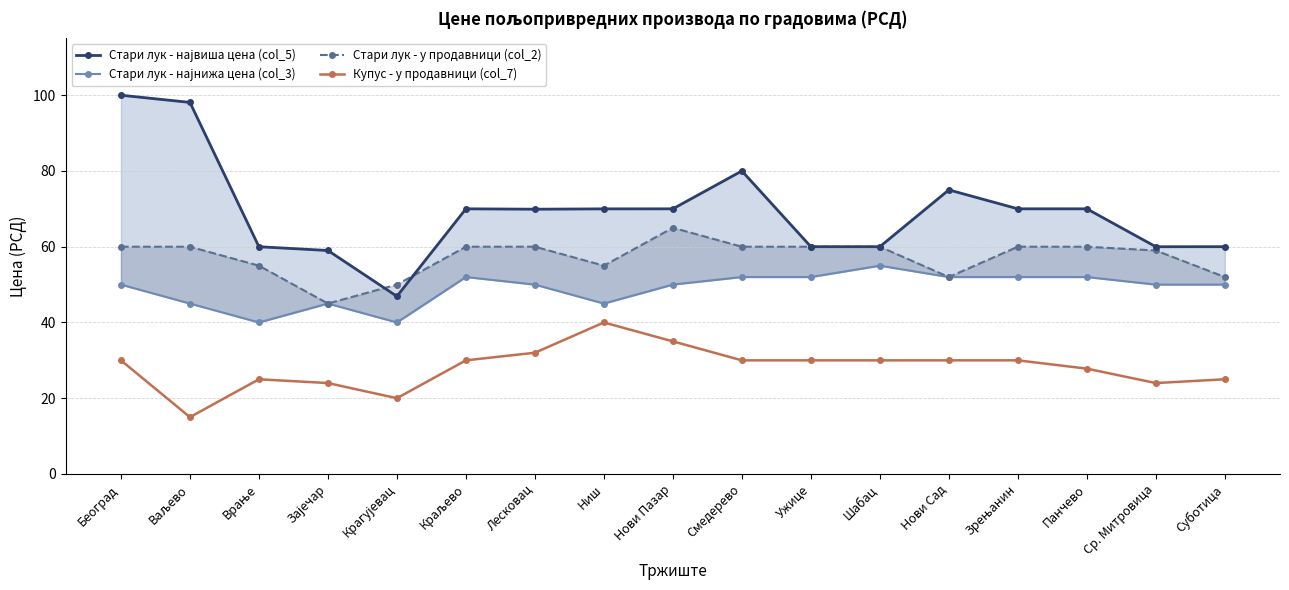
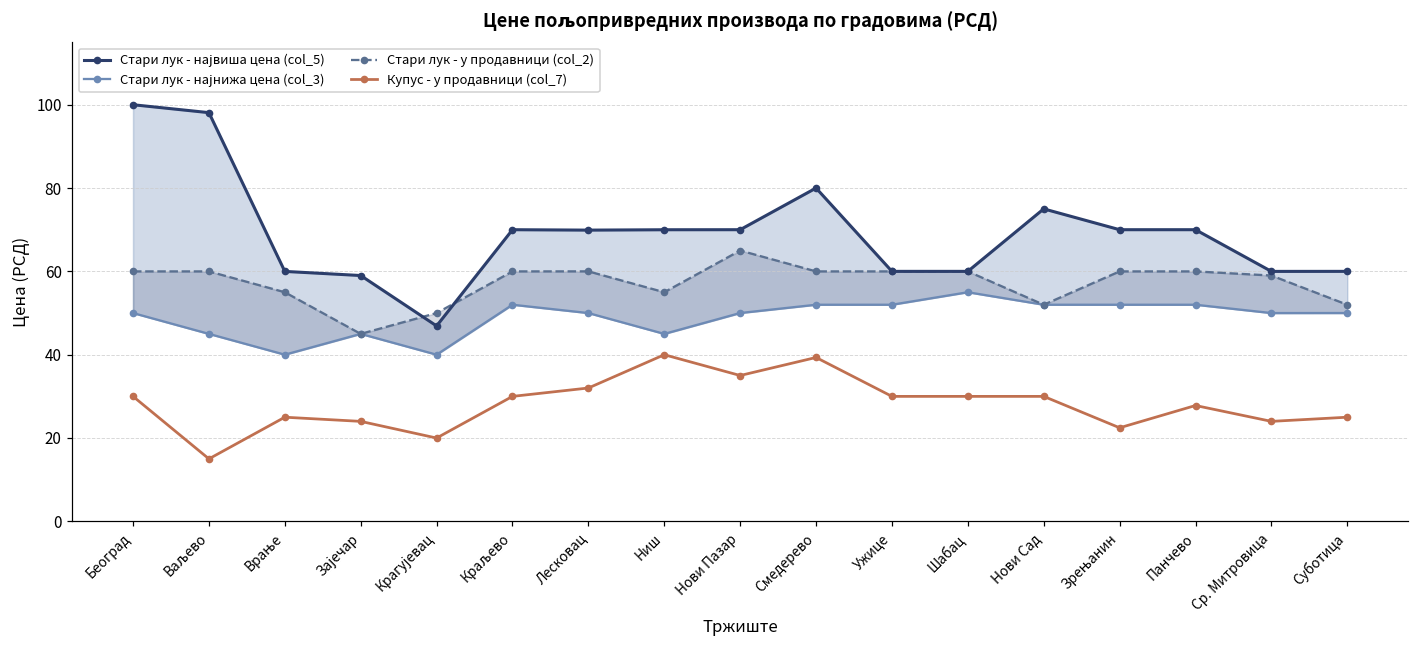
Купус - у продавници (col_7), Смедерево: 30 -> 39
Купус - у продавници (col_7), Зрењанин: 30 -> 22
